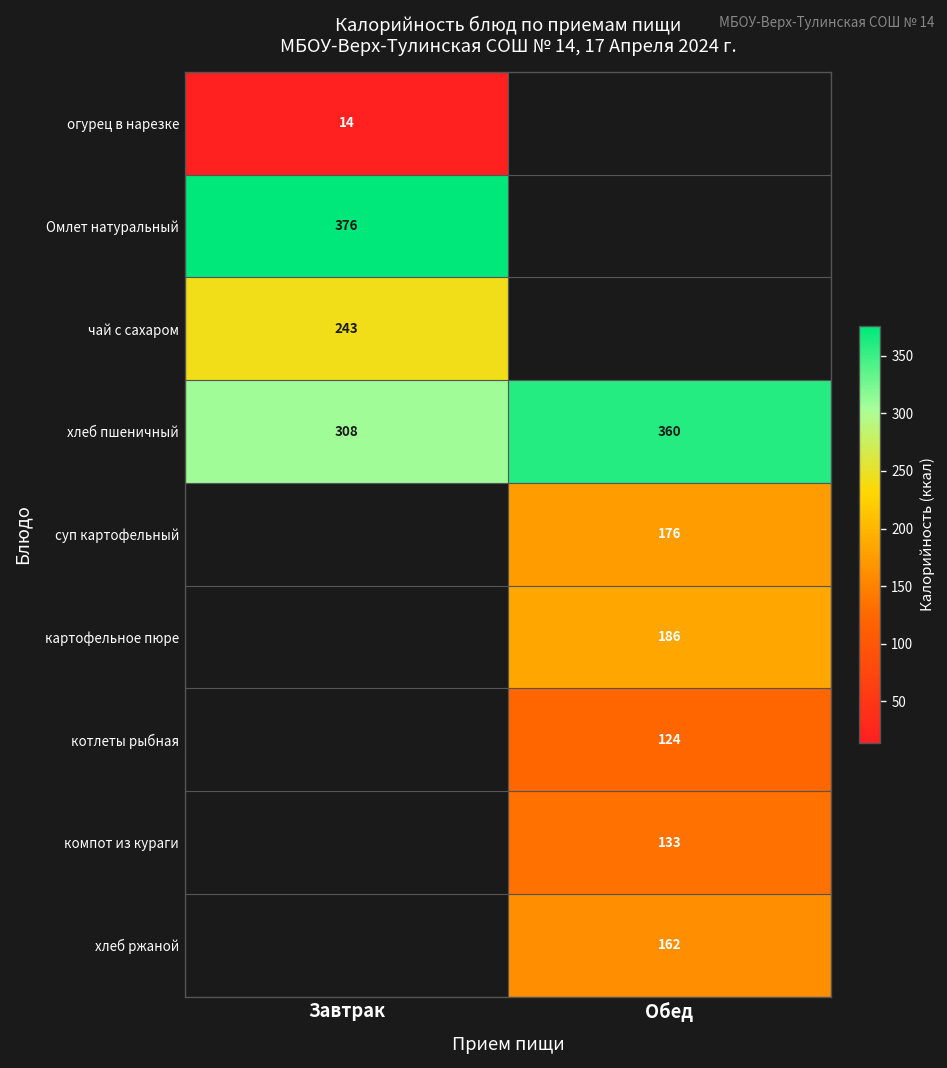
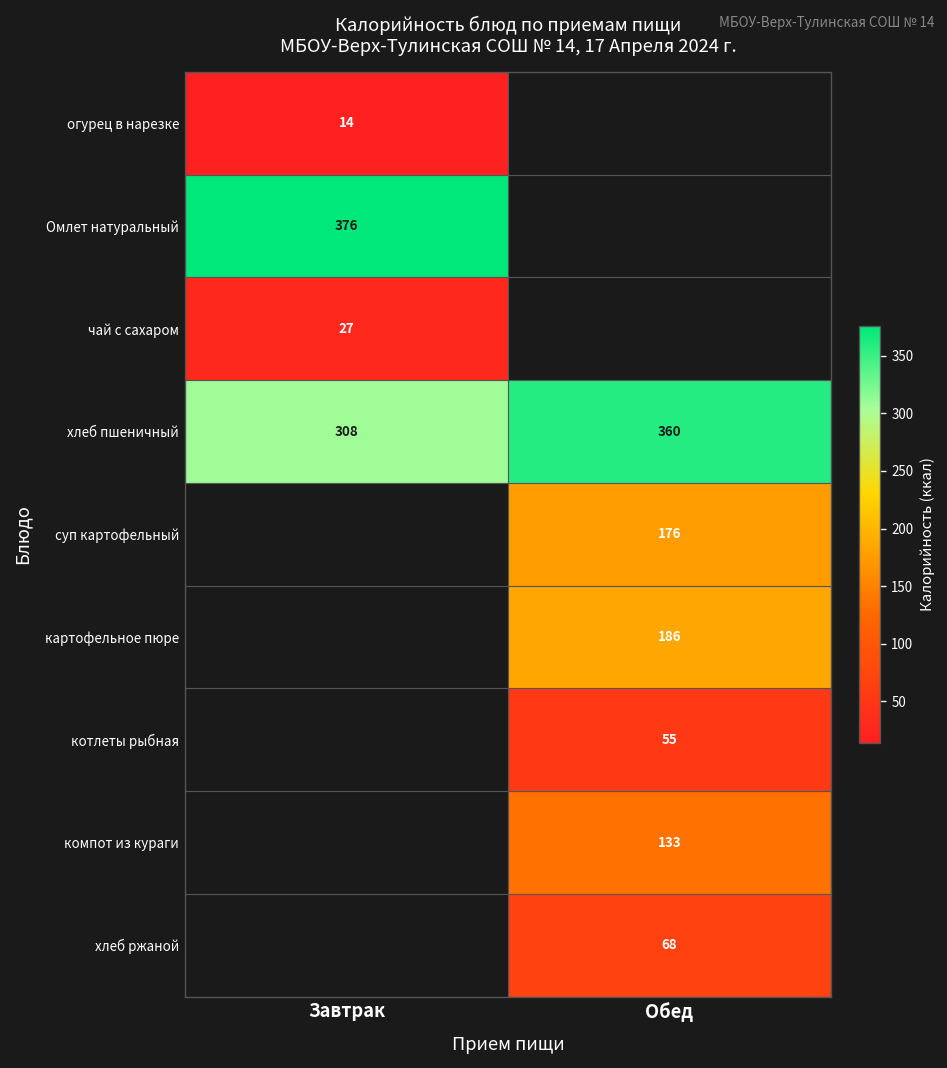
чай с сахаром, Завтрак: 243 -> 27
котлеты рыбная, Обед: 124 -> 55
хлеб ржаной, Обед: 162 -> 68
